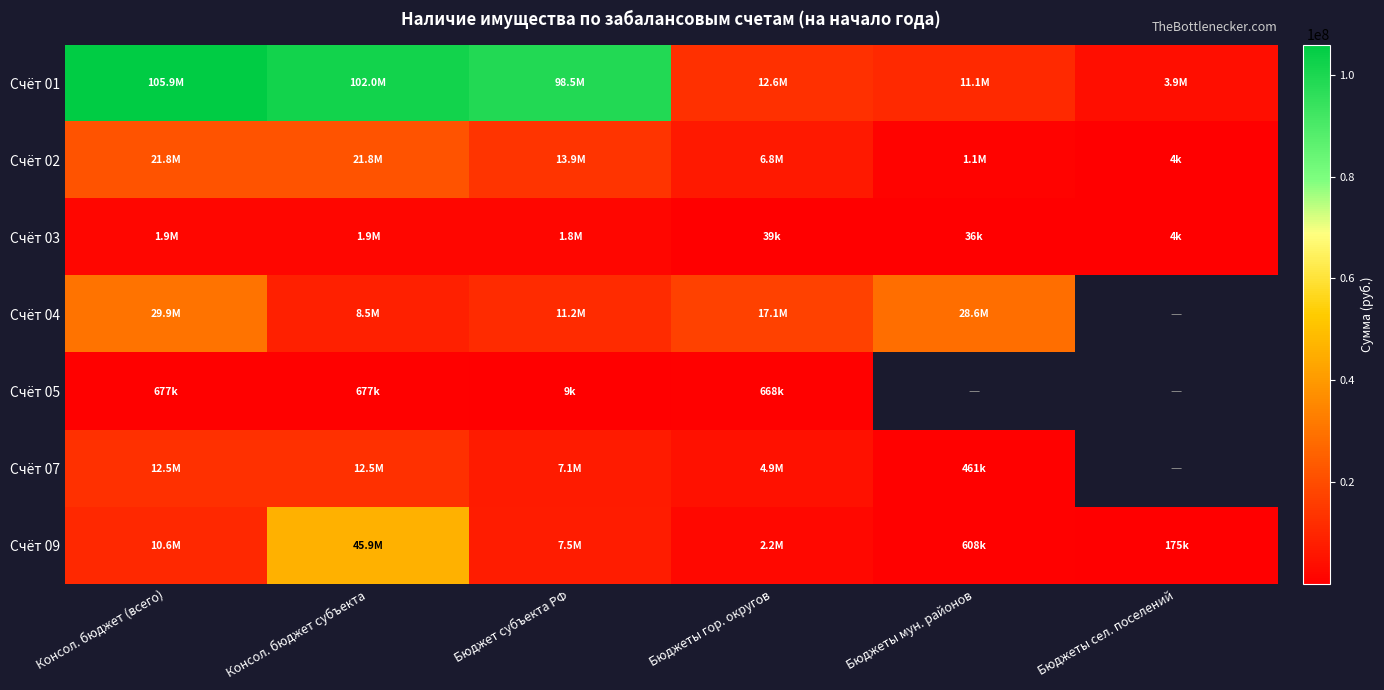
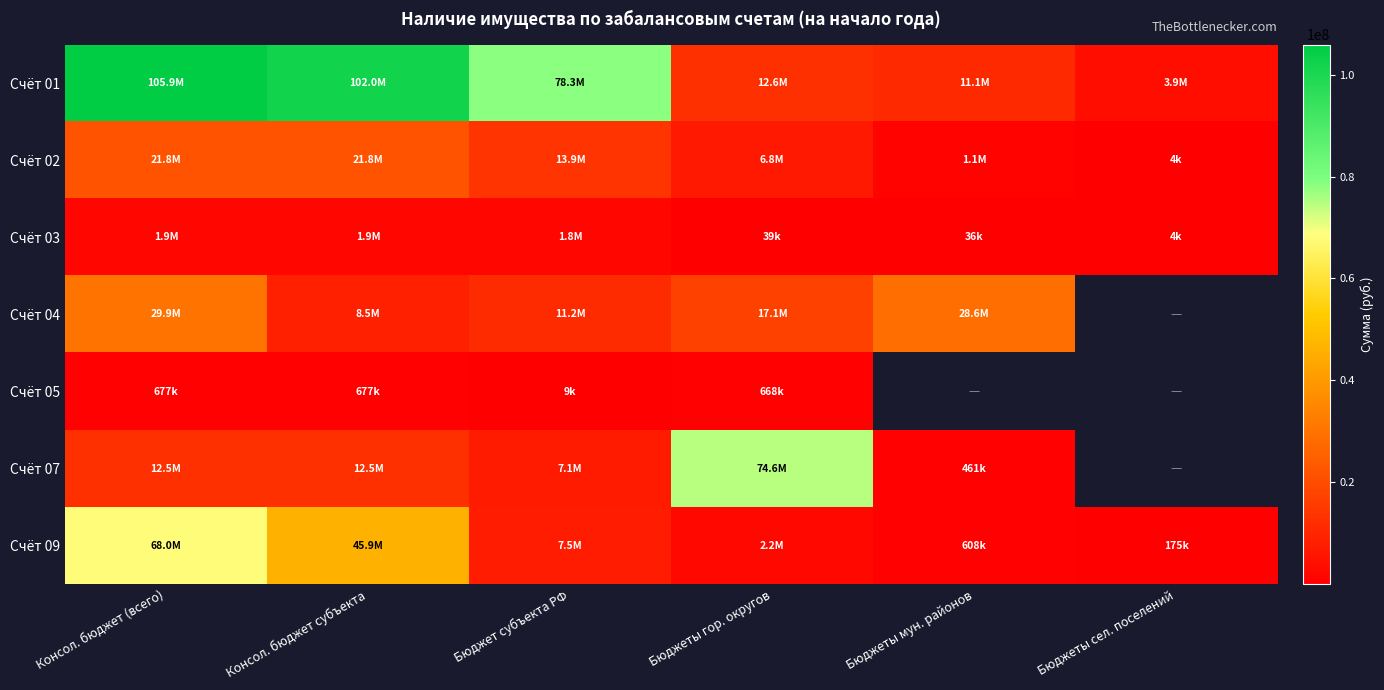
Счёт 01, Бюджет субъекта РФ: 98.5M -> 78.3M
Счёт 07, Бюджеты гор. округов: 4.9M -> 74.6M
Счёт 09, Консол. бюджет (всего): 10.6M -> 68.0M
